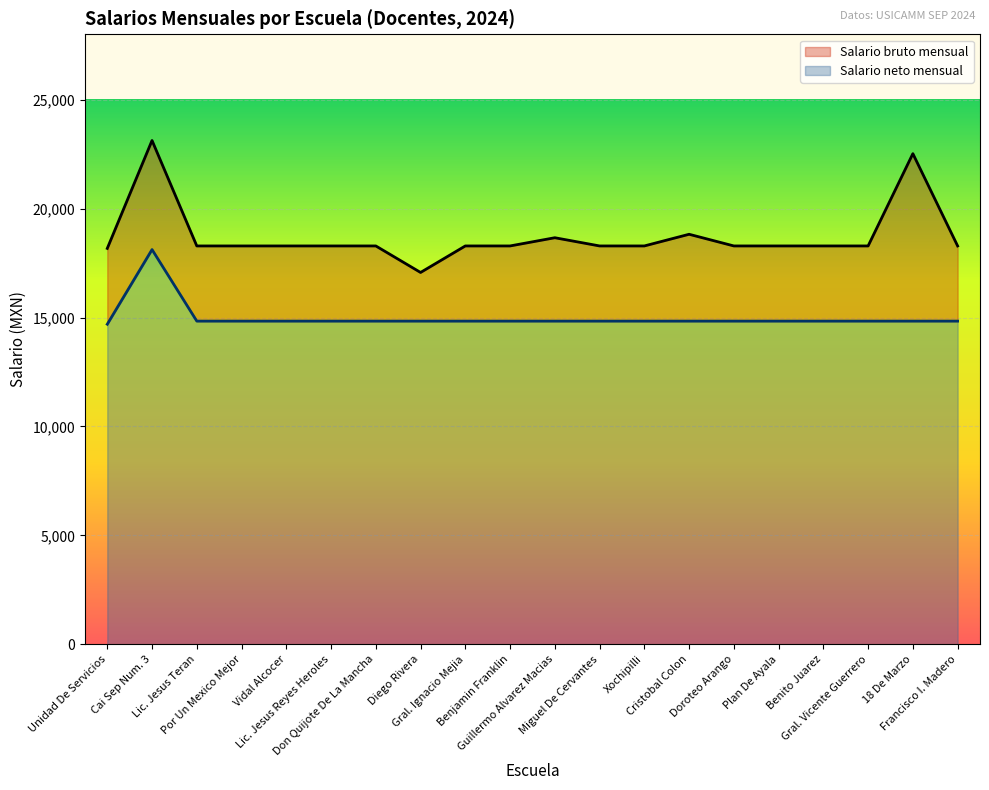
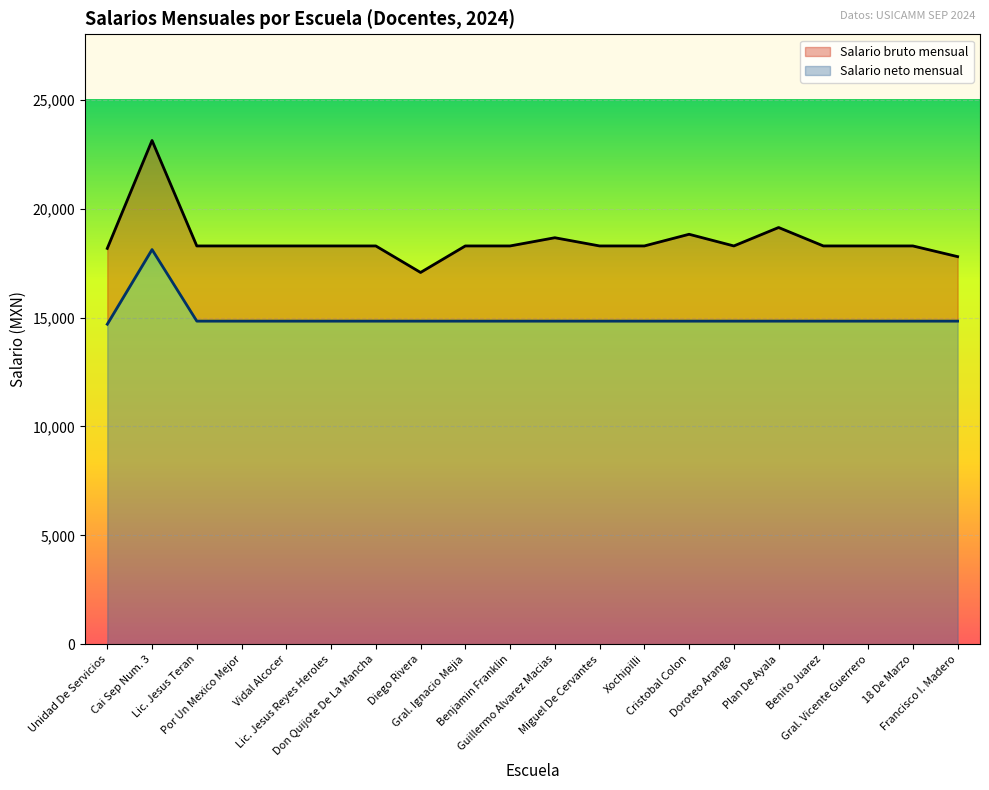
Salario bruto mensual, Plan De Ayala: 18,300 -> 19,100
Salario bruto mensual, 18 De Marzo: 22,500 -> 18,300
Salario bruto mensual, Francisco I. Madero: 18,300 -> 17,800
